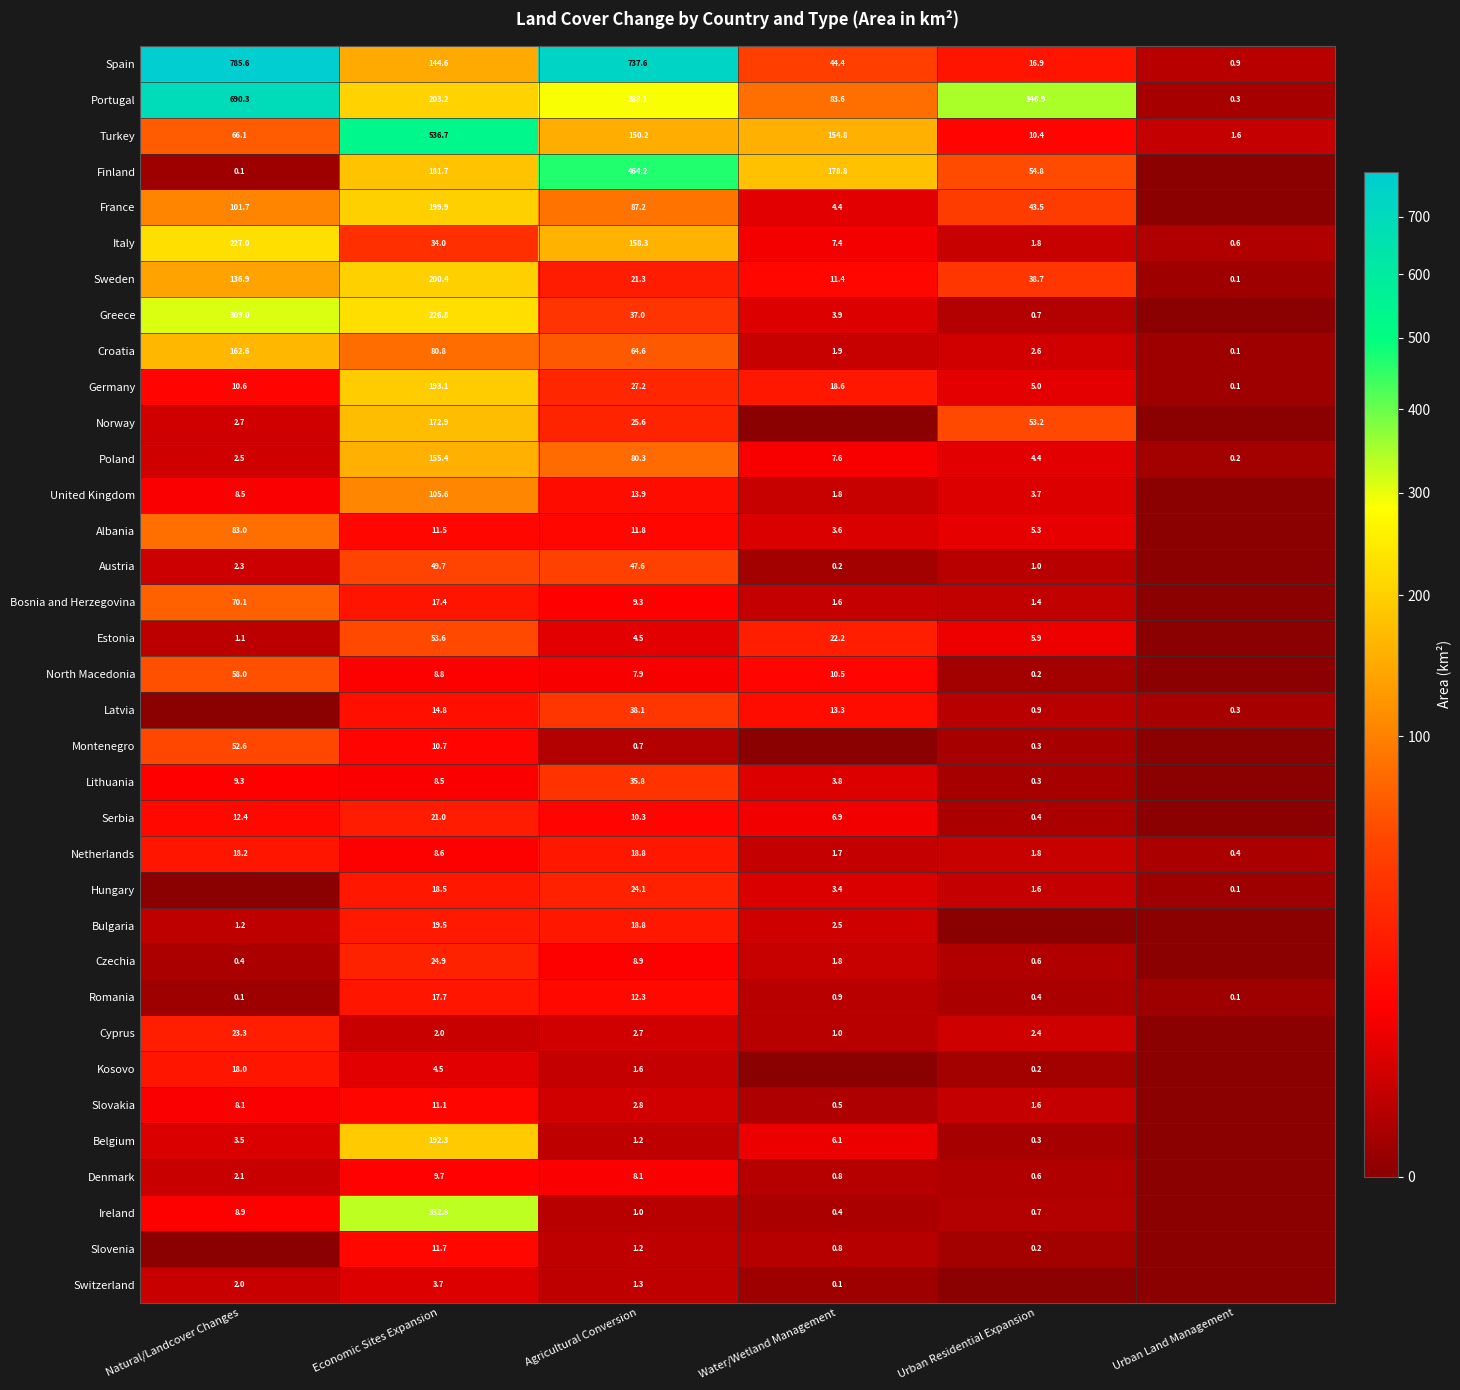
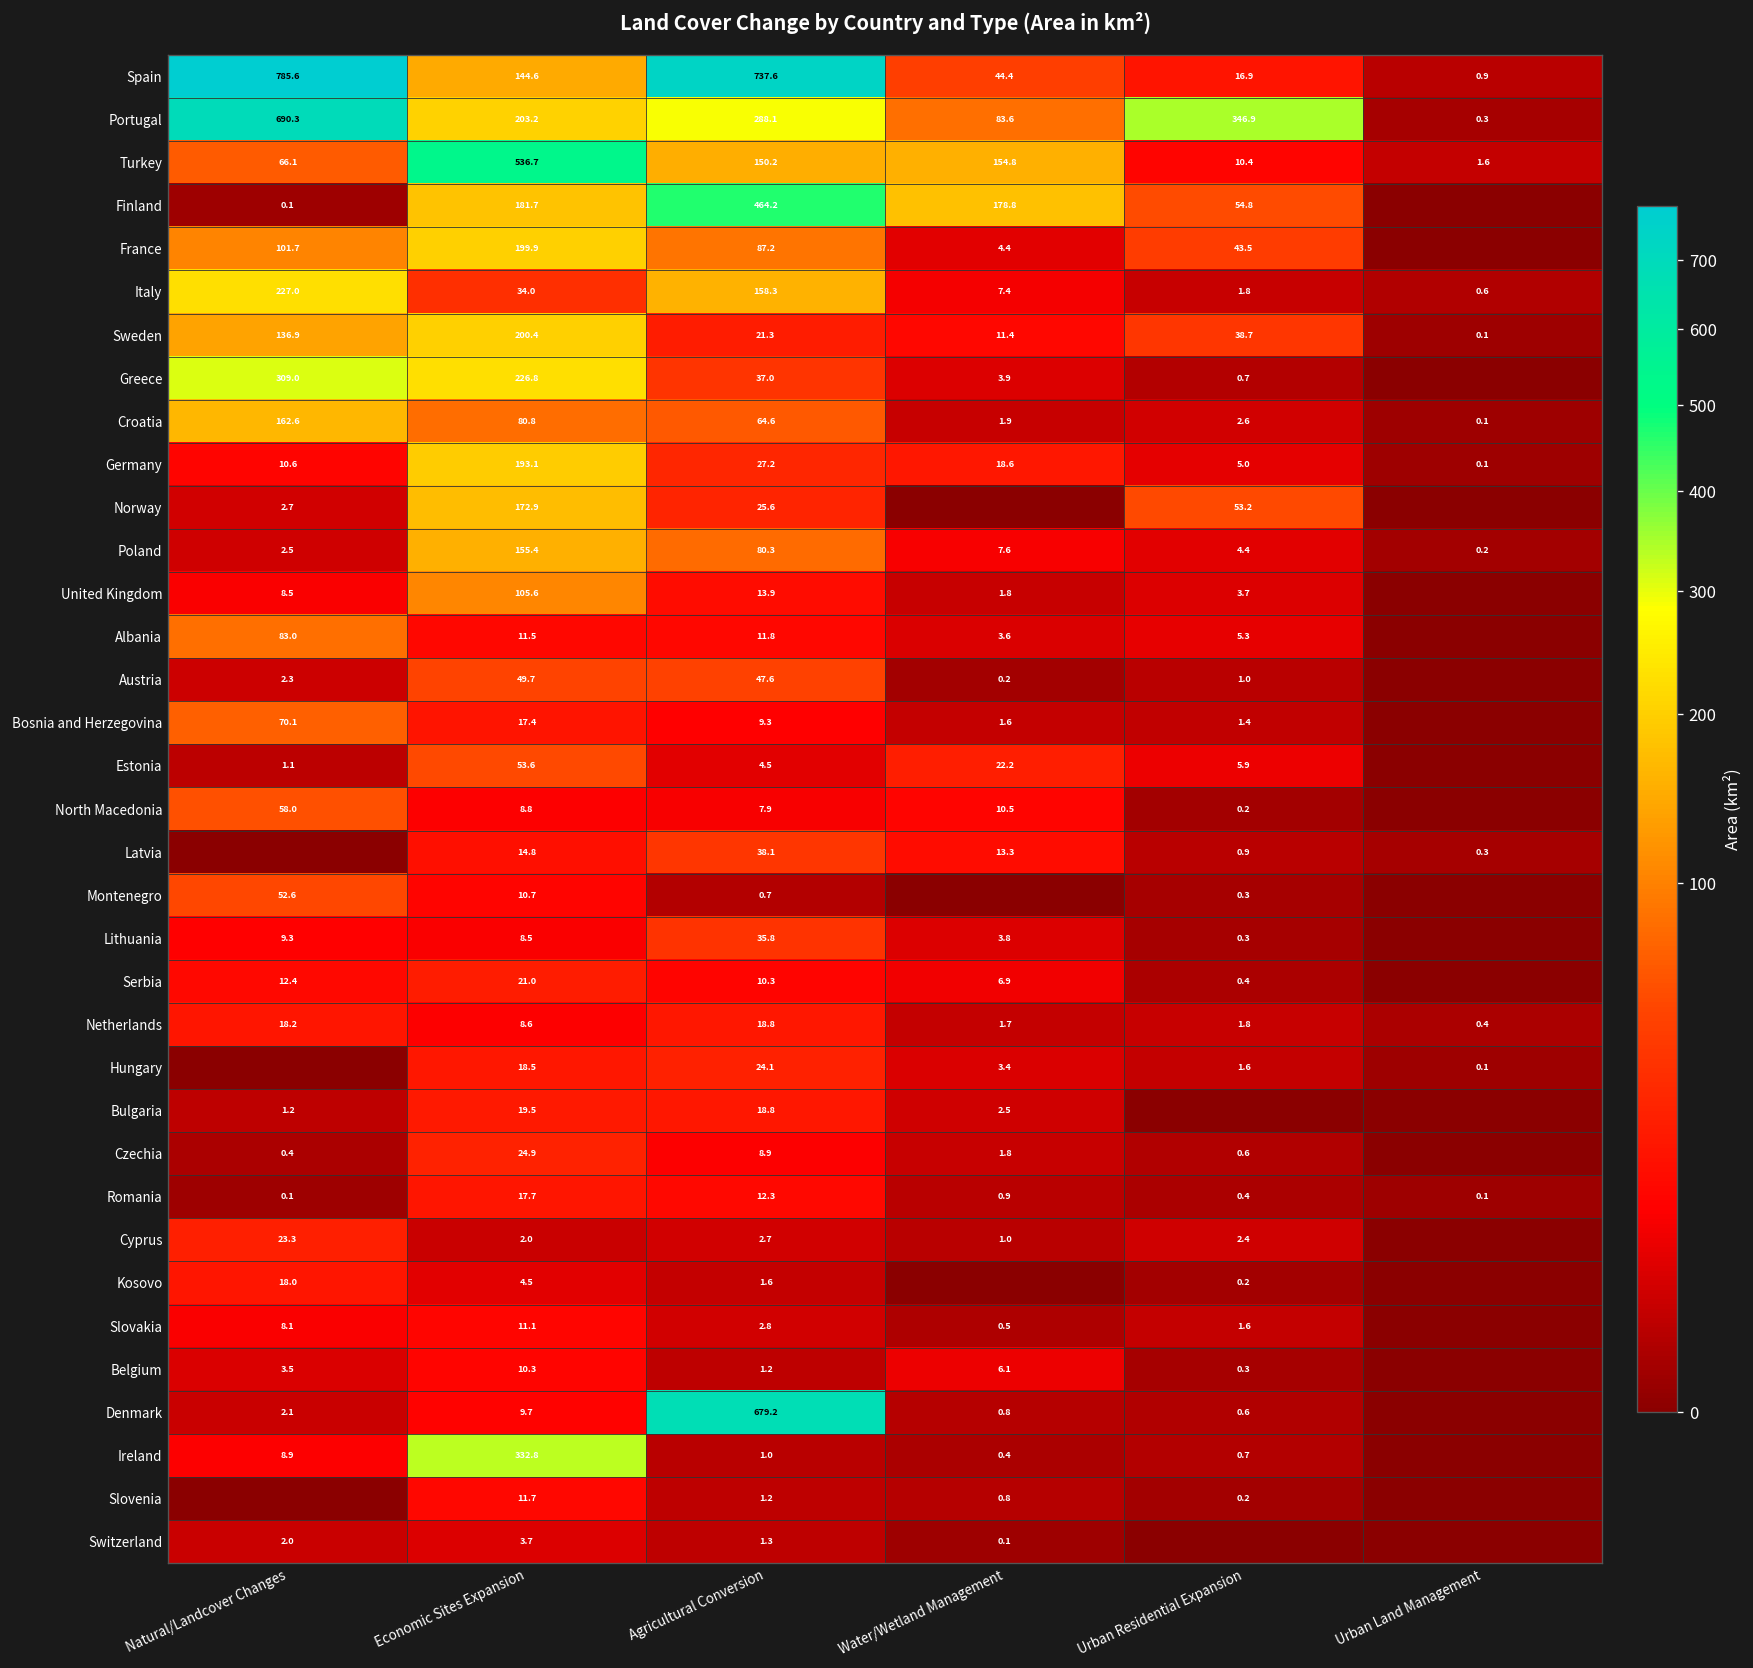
Belgium, Economic Sites Expansion: 192.3 -> 10.3
Denmark, Agricultural Conversion: 8.1 -> 679.2
